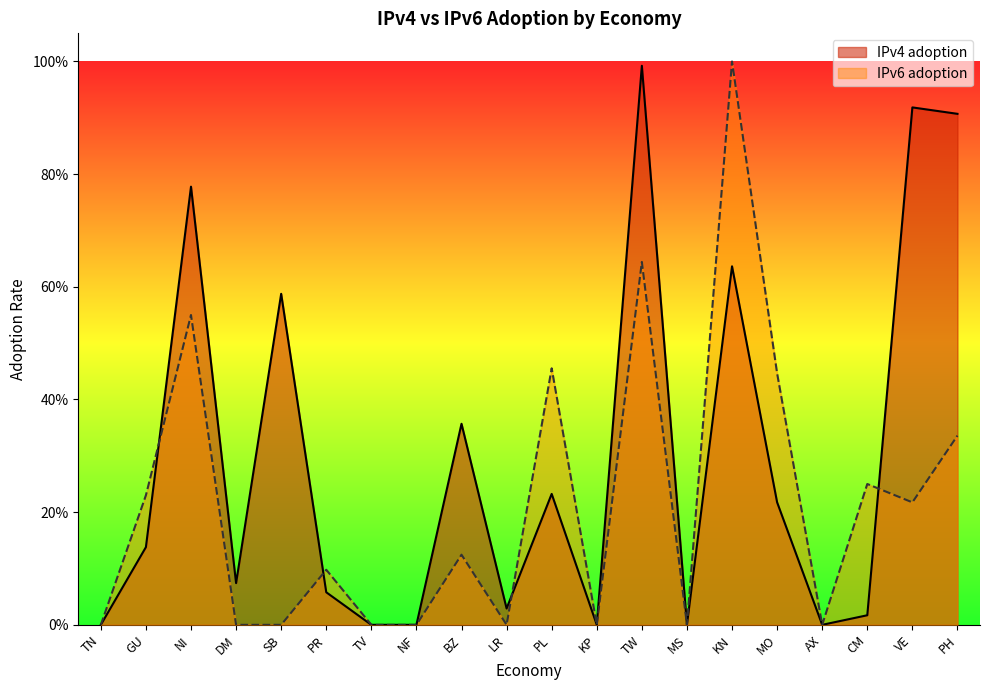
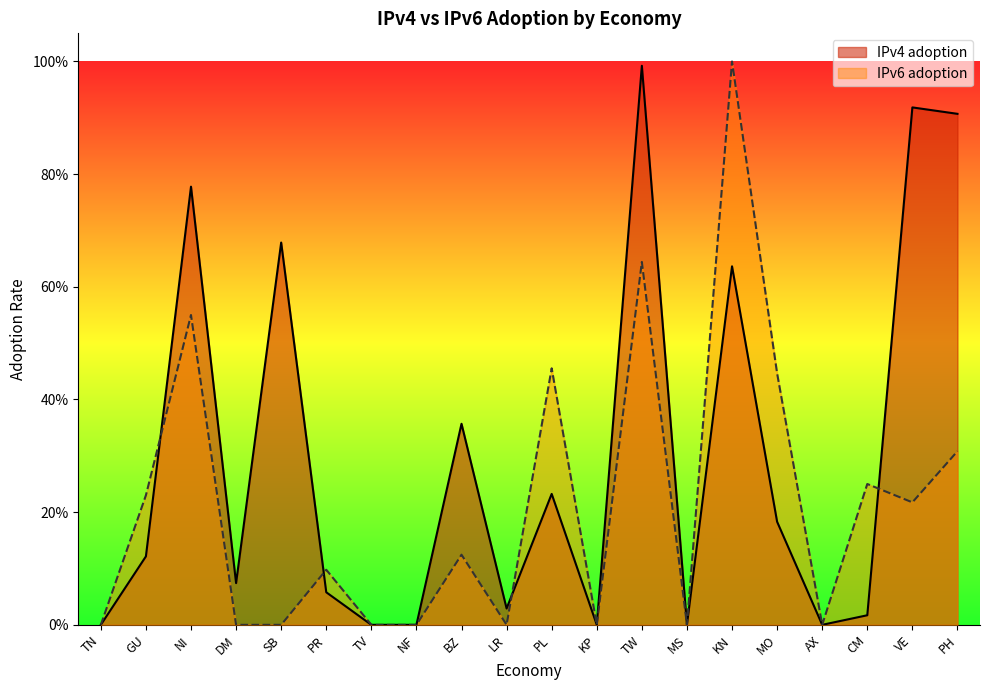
IPv4 adoption, GU: 14% -> 12%
IPv4 adoption, SB: 59% -> 68%
IPv4 adoption, MO: 22% -> 18%
IPv6 adoption, PH: 34% -> 31%
